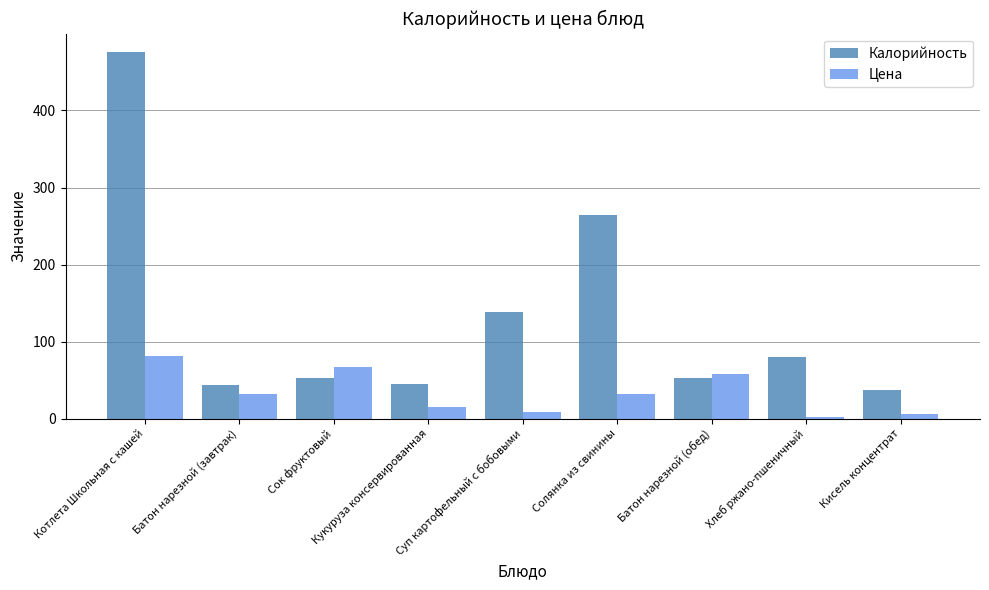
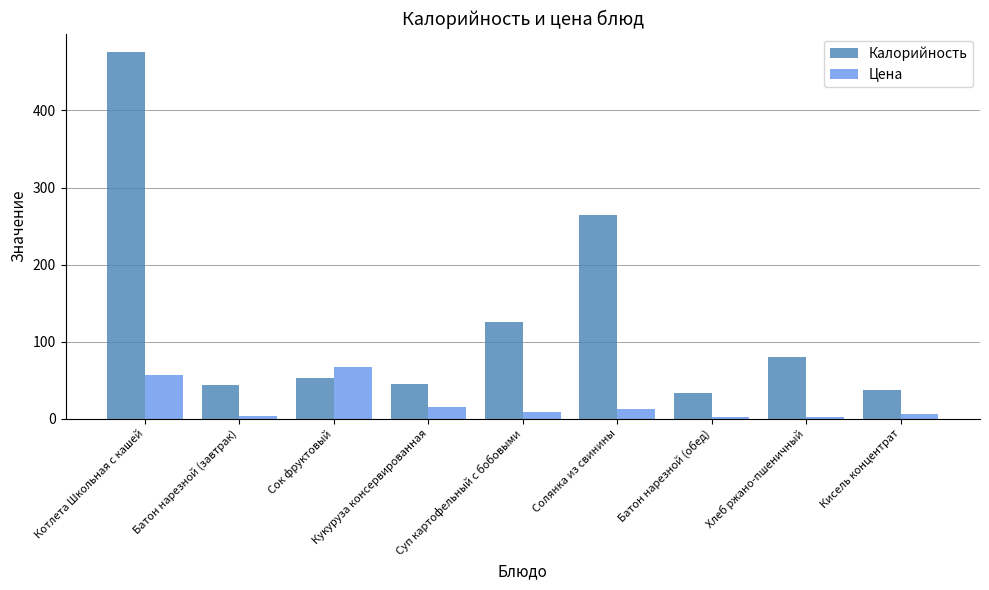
Цена, Котлета Школьная с кашей: 80 -> 60
Цена, Батон нарезной (завтрак): 30 -> 0
Калорийность, Суп картофельный с бобовыми: 140 -> 130
Цена, Солянка из свинины: 30 -> 10
Калорийность, Батон нарезной (обед): 50 -> 30
Цена, Батон нарезной (обед): 60 -> 0
